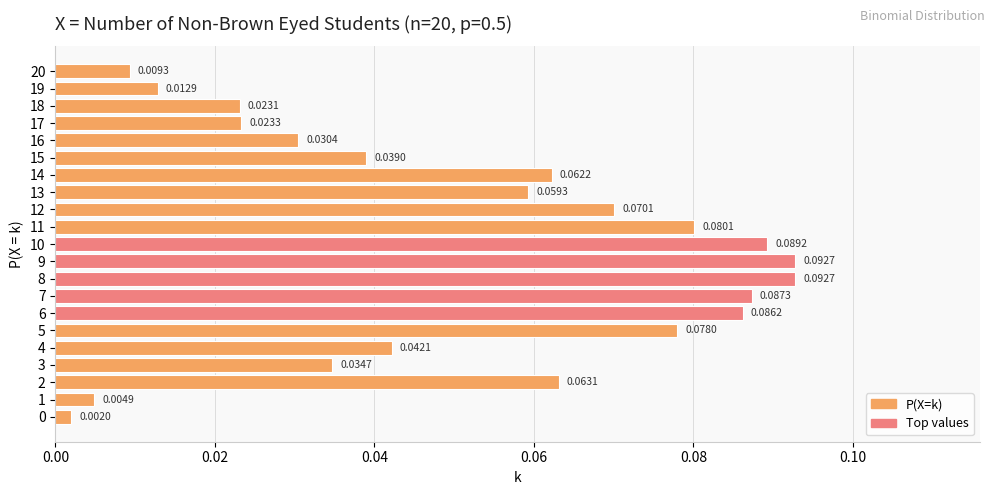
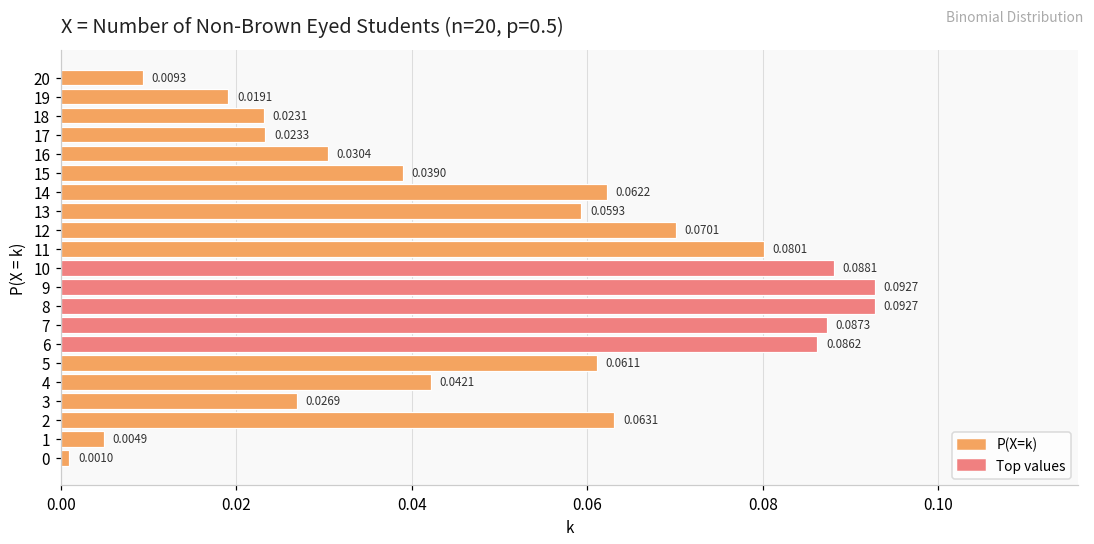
19: 0.0129 -> 0.0191
10: 0.0892 -> 0.0881
5: 0.0780 -> 0.0611
3: 0.0347 -> 0.0269
0: 0.0020 -> 0.0010
